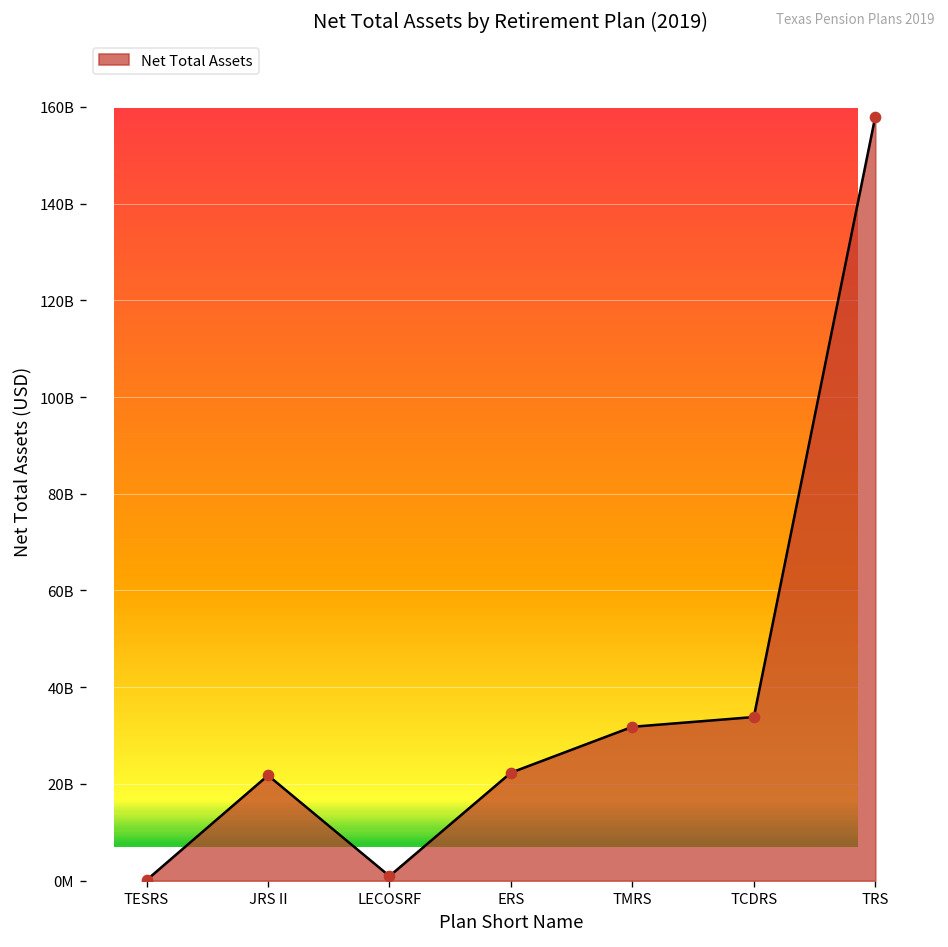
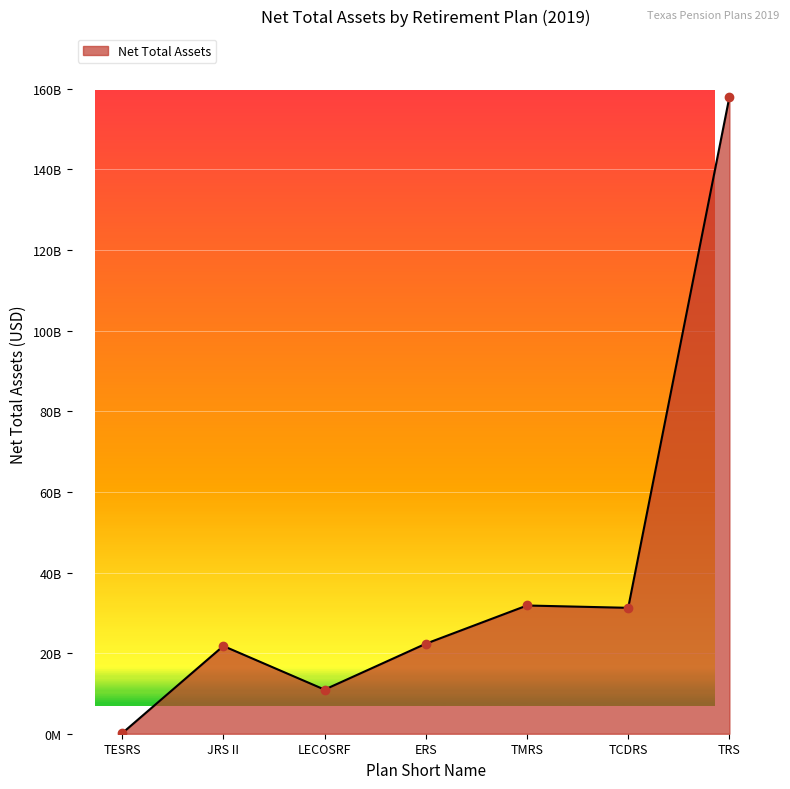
LECOSRF: 1000000000 -> 11000000000
TCDRS: 34000000000 -> 31000000000
